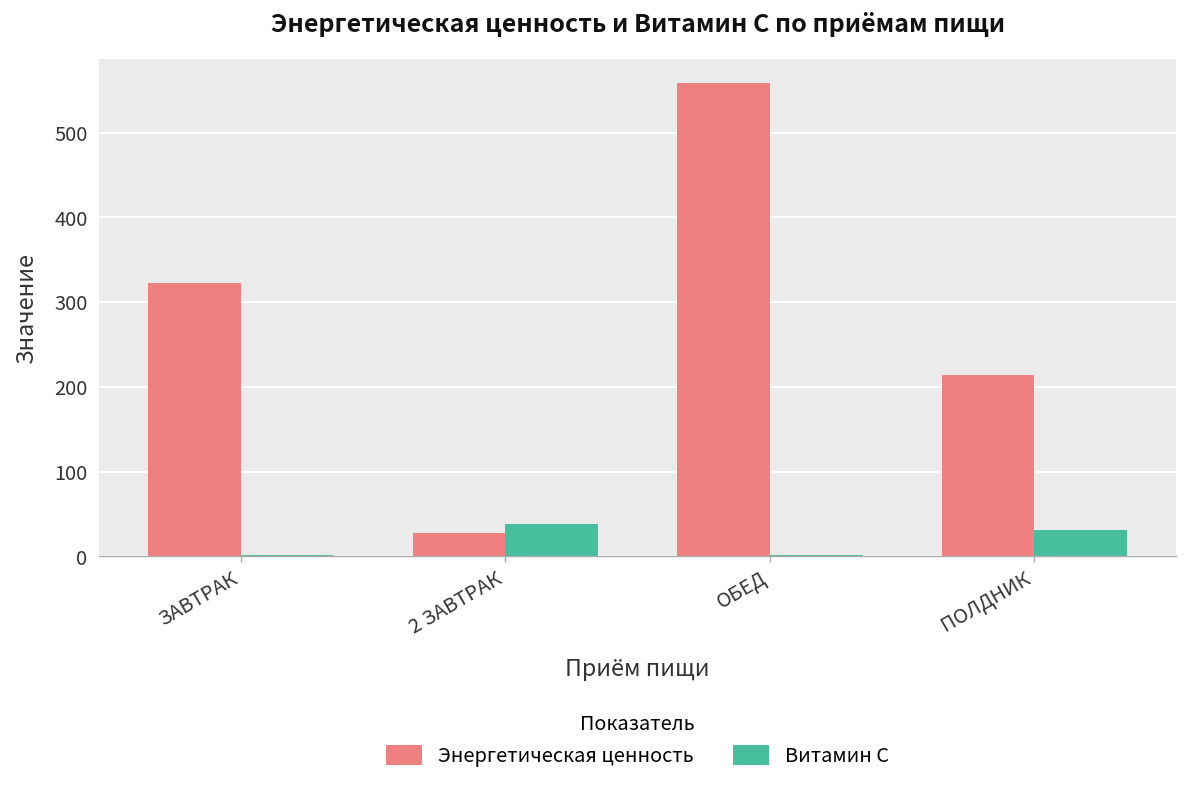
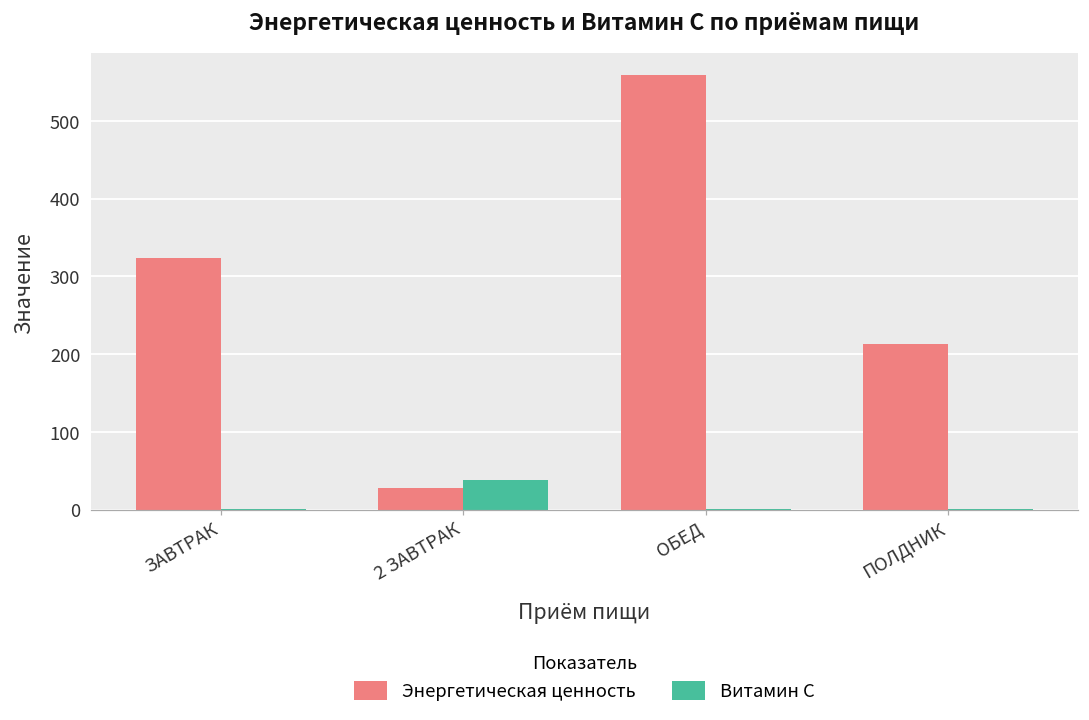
Витамин С, ПОЛДНИК: 30 -> 0
